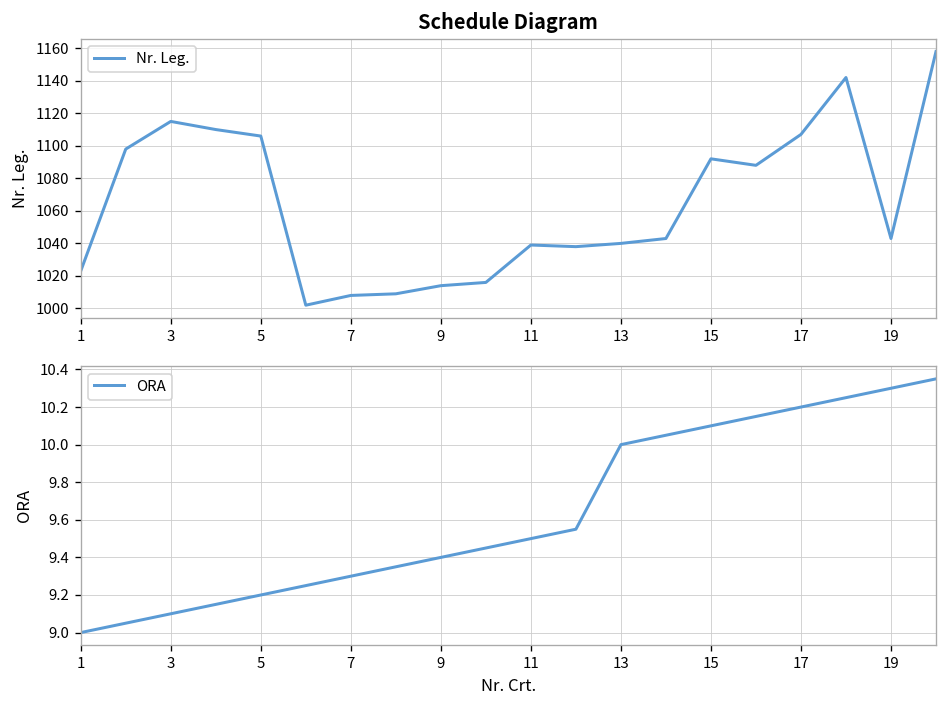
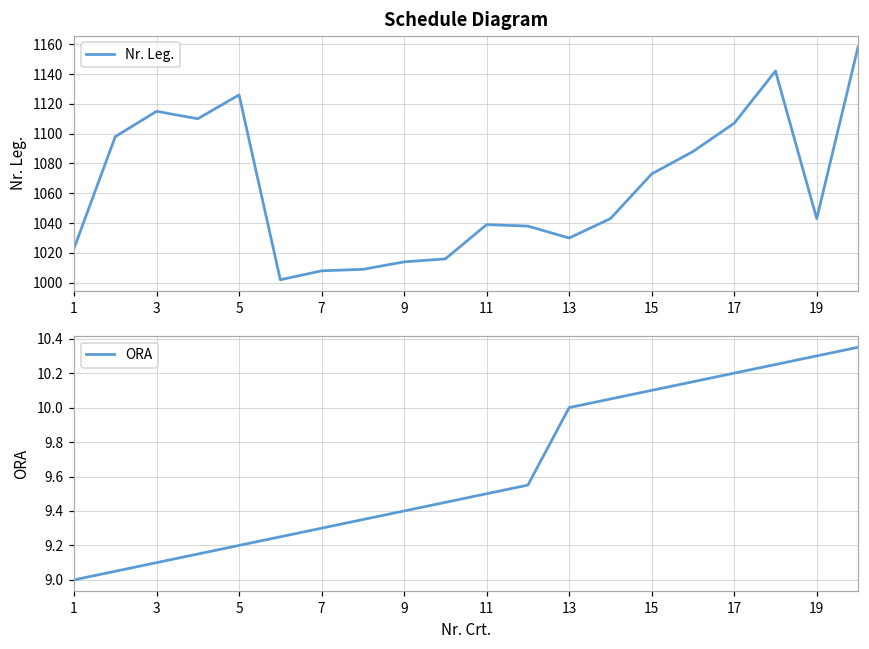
Schedule Diagram, 5: 1106 -> 1126
Schedule Diagram, 13: 1040 -> 1030
Schedule Diagram, 15: 1092 -> 1073
